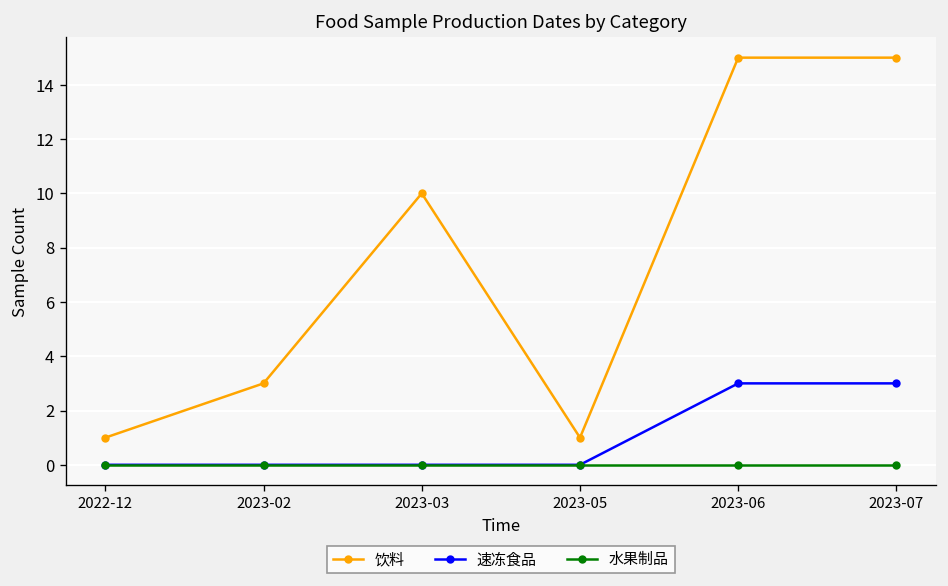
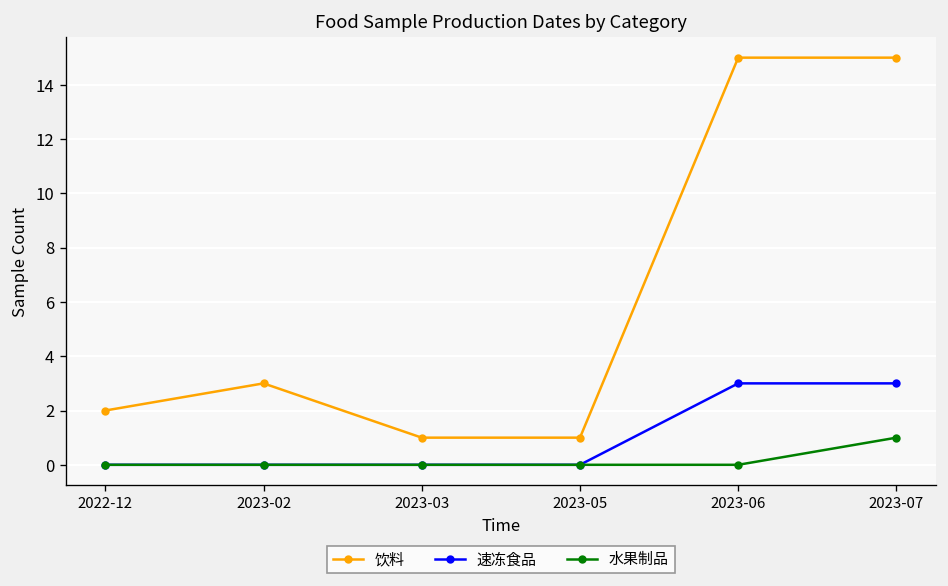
饮料, 2022-12: 1 -> 2
饮料, 2023-03: 10 -> 1
水果制品, 2023-07: 0 -> 1
